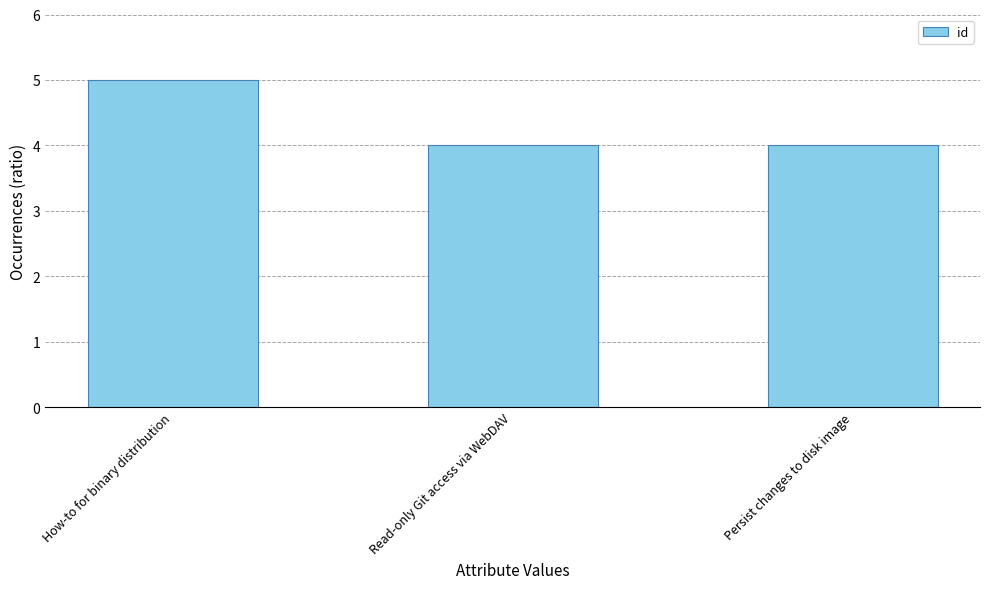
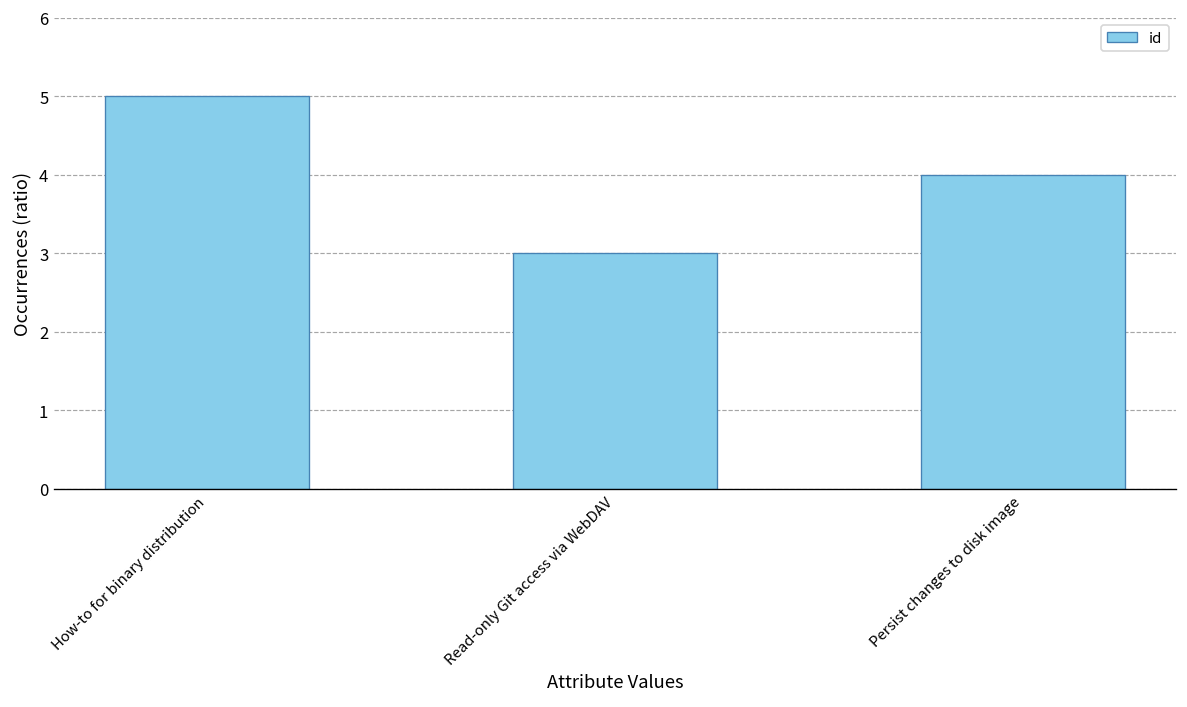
Read-only Git access via WebDAV: 4 -> 3
